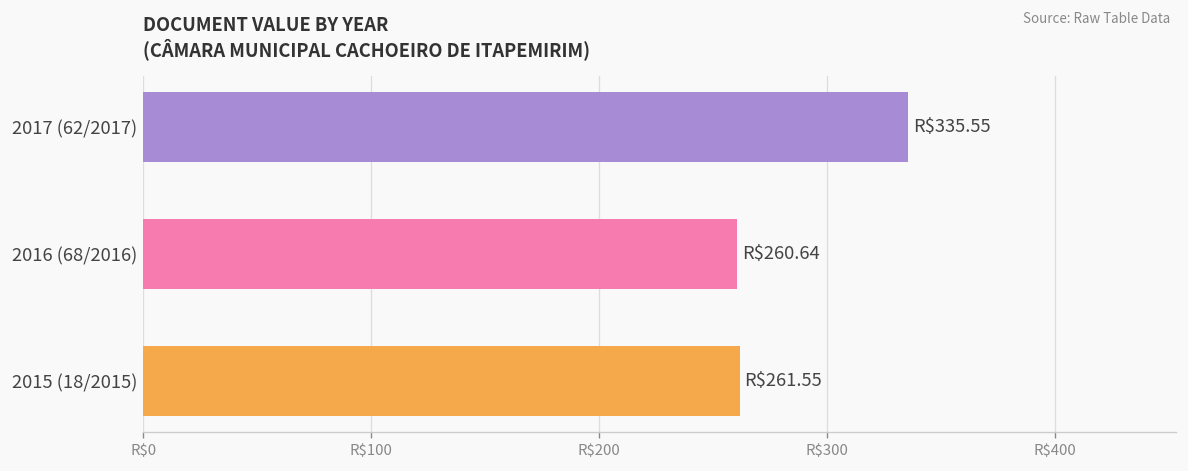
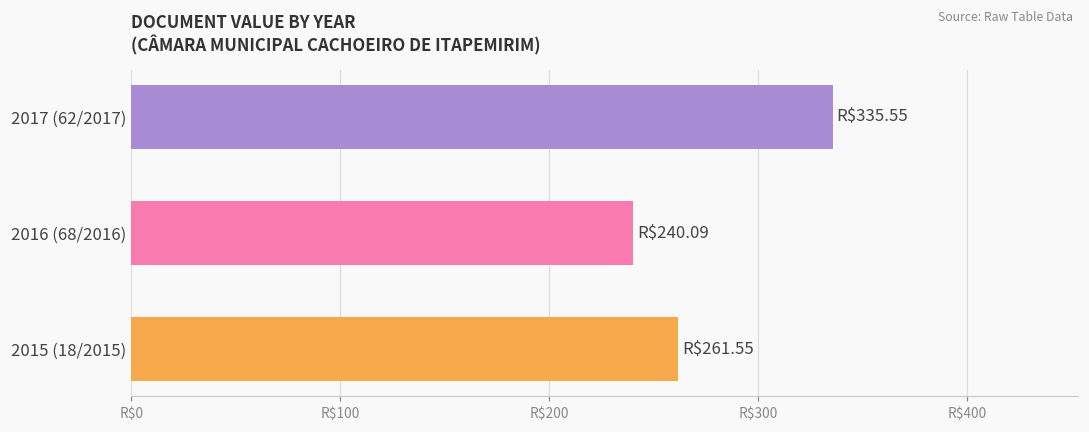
2016 (68/2016): $260.64 -> $240.09
